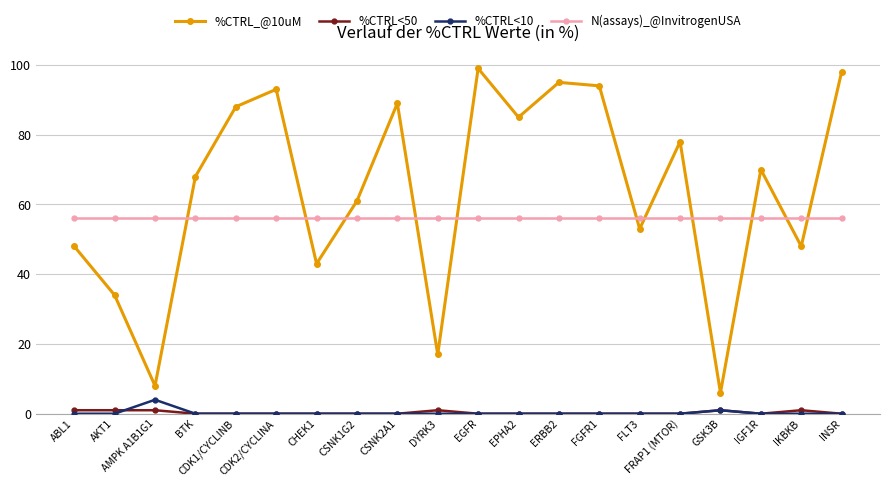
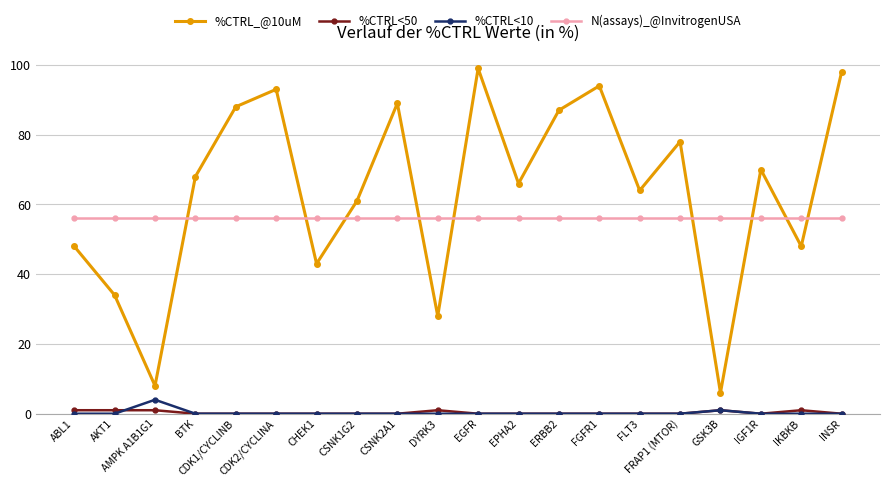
%CTRL_@10uM, DYRK3: 17 -> 28
%CTRL_@10uM, EPHA2: 85 -> 66
%CTRL_@10uM, ERBB2: 95 -> 87
%CTRL_@10uM, FLT3: 53 -> 64
